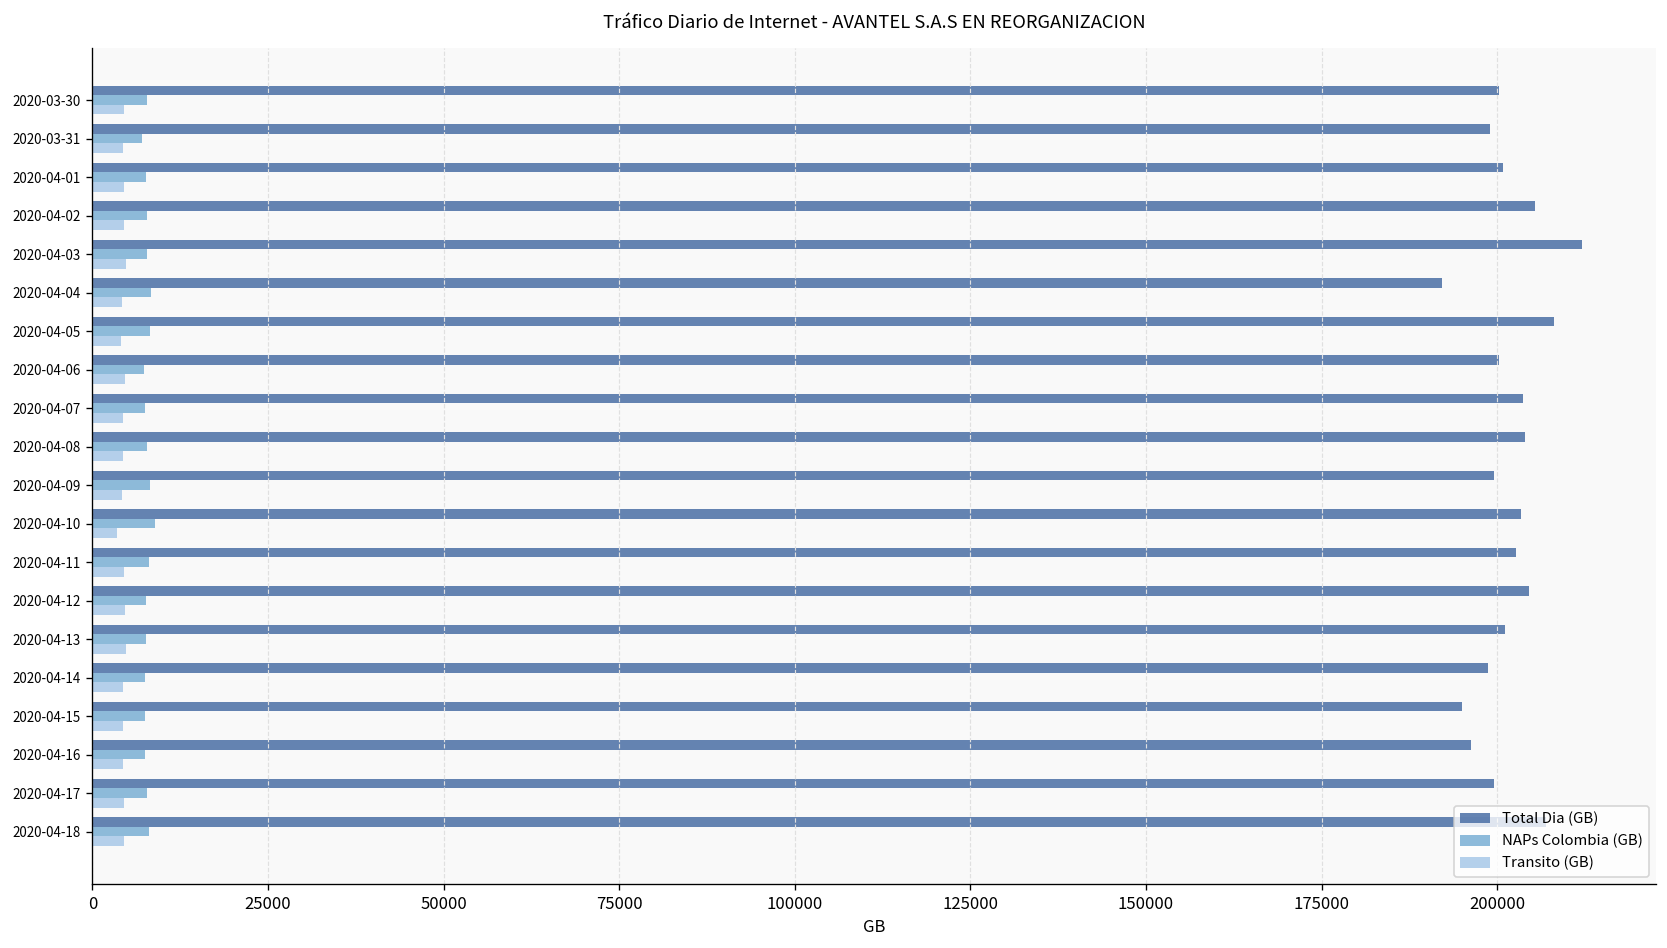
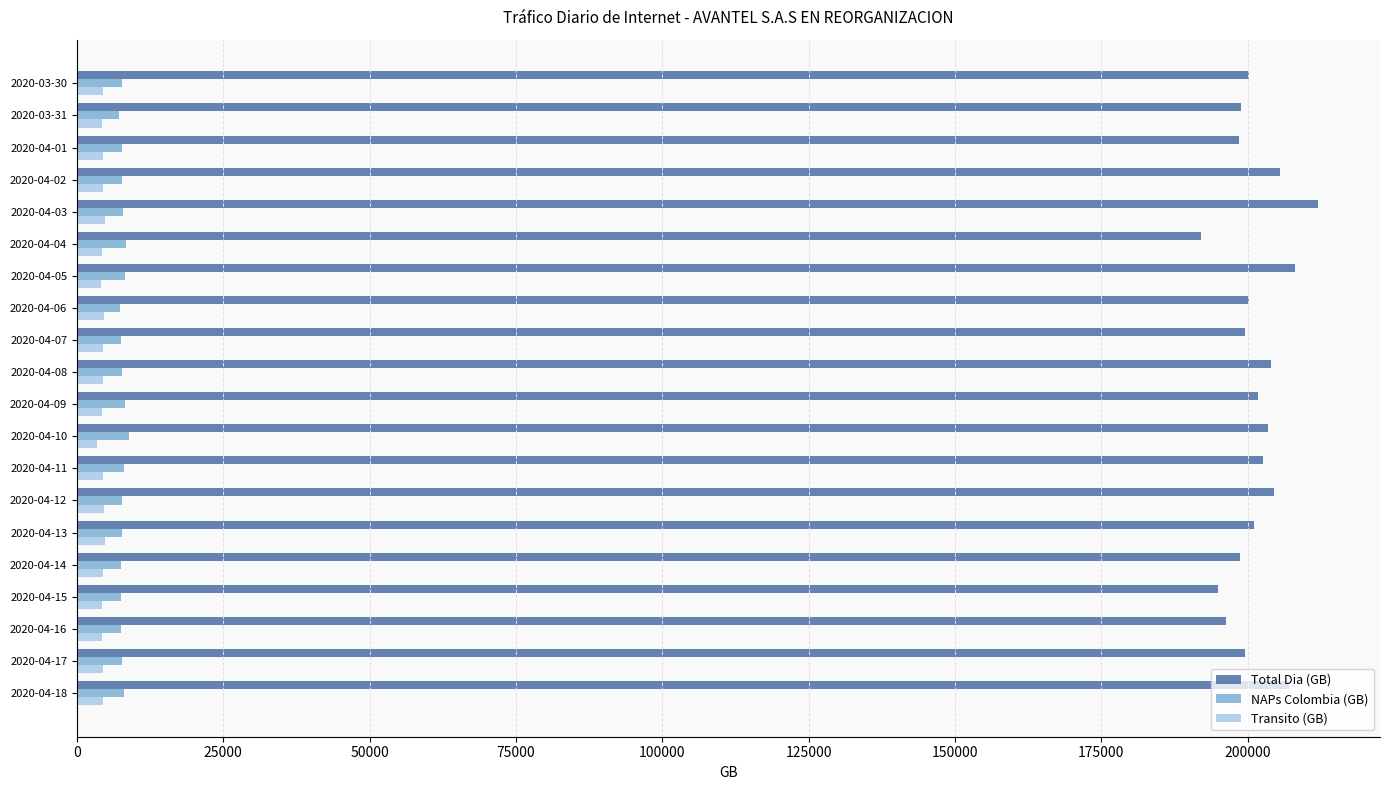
Total Dia (GB), 2020-04-01: 201000 -> 199000
Total Dia (GB), 2020-04-07: 204000 -> 200000
Total Dia (GB), 2020-04-09: 200000 -> 202000
